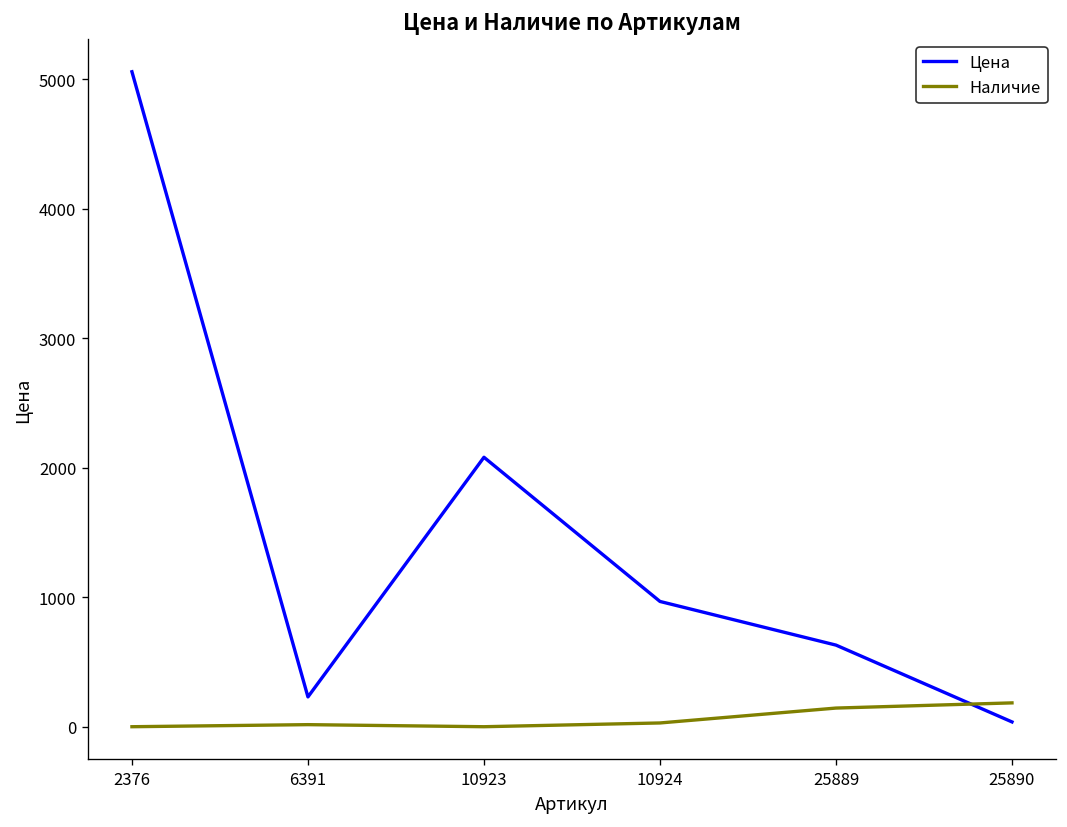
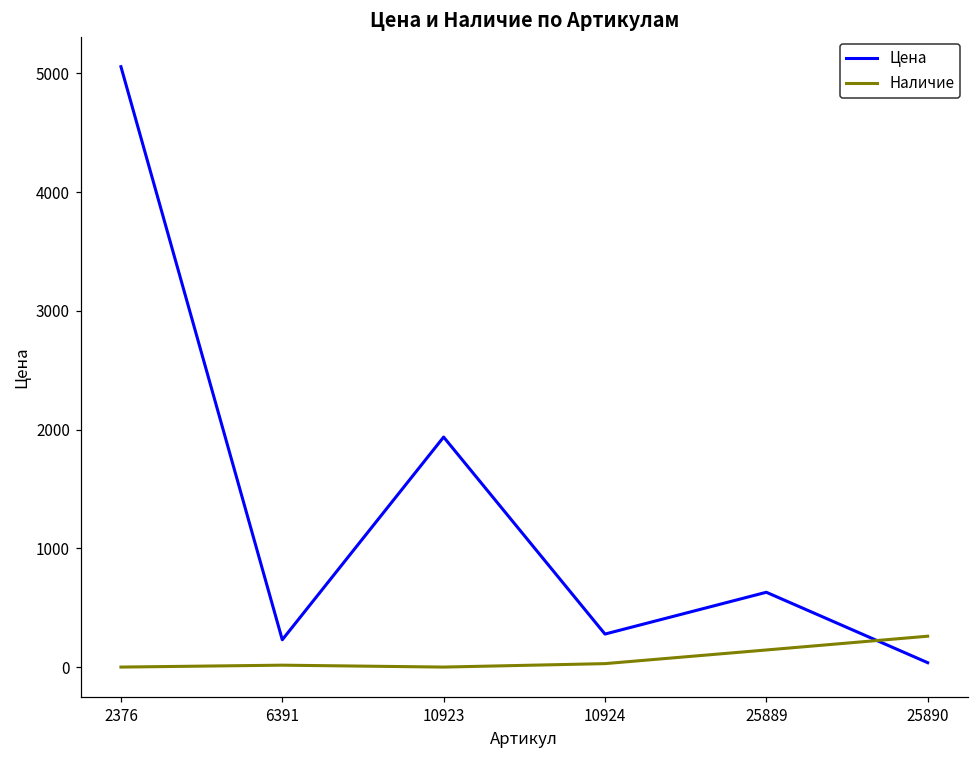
Цена, 10923: 2080 -> 1940
Цена, 10924: 970 -> 280
Наличие, 25890: 180 -> 260
